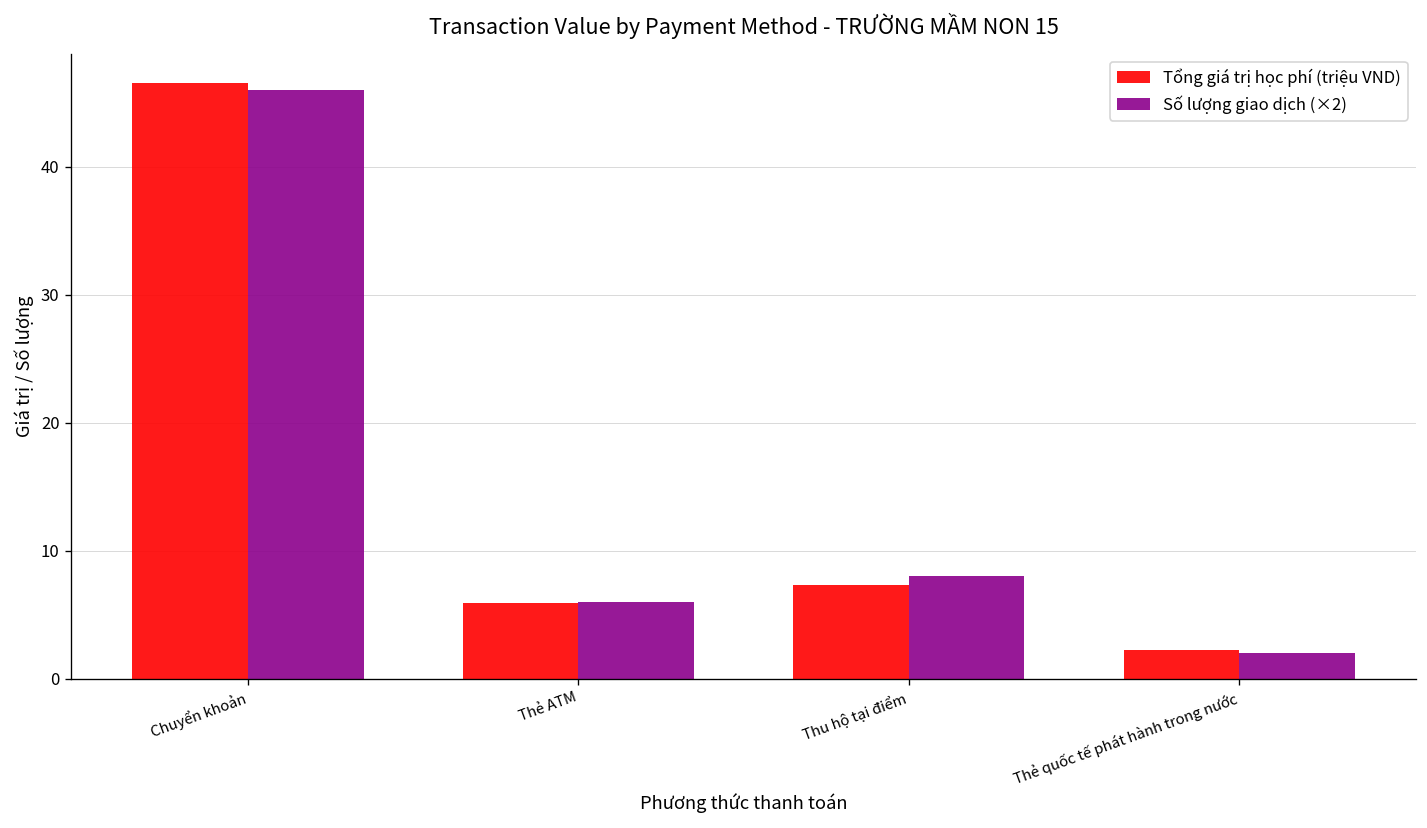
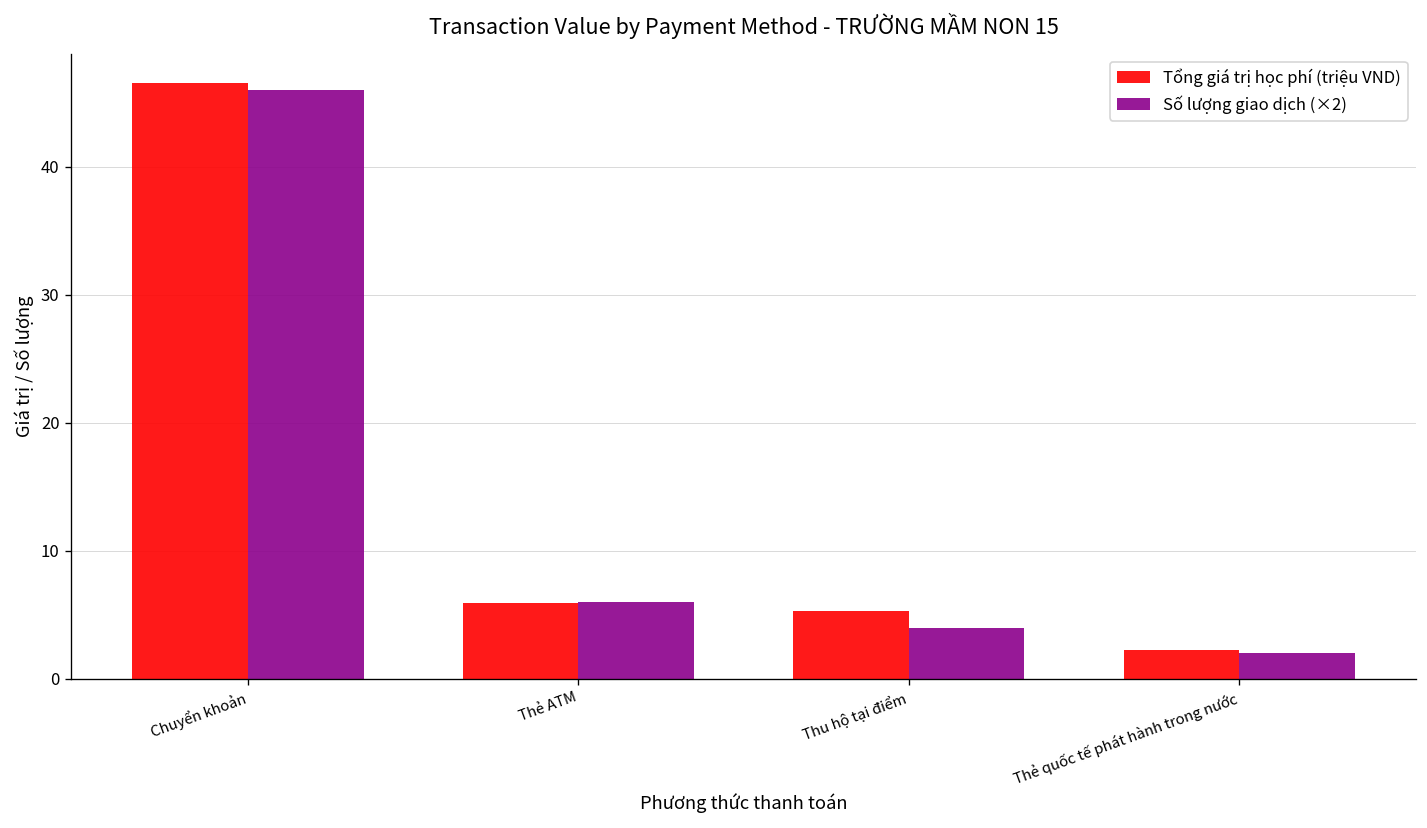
Tổng giá trị học phí (triệu VND), Thu hộ tại điểm: 7.3 -> 5.3
Số lượng giao dịch (×2), Thu hộ tại điểm: 8.0 -> 4.0
